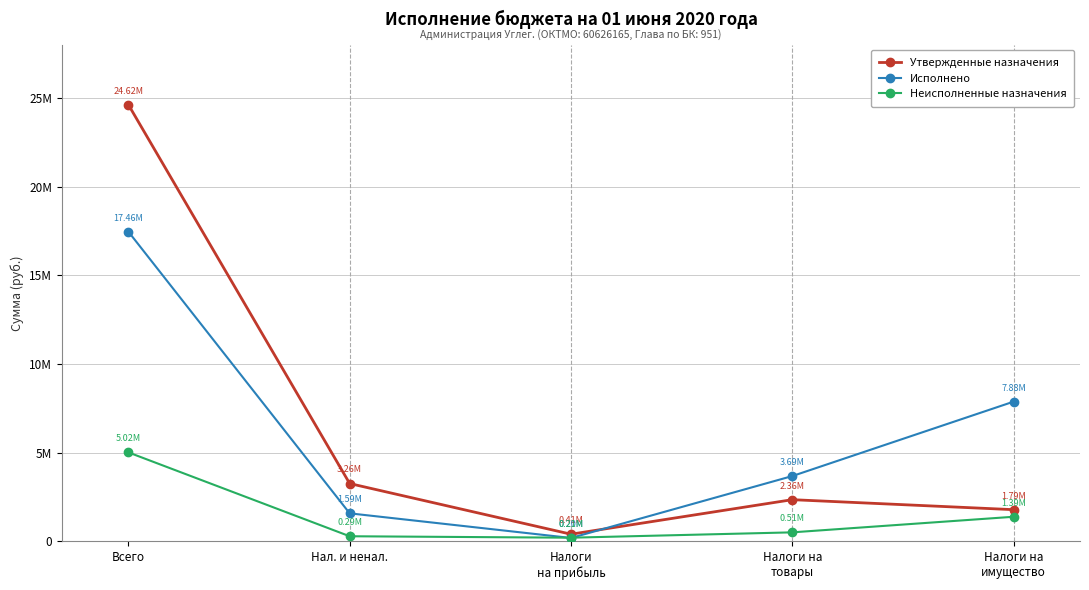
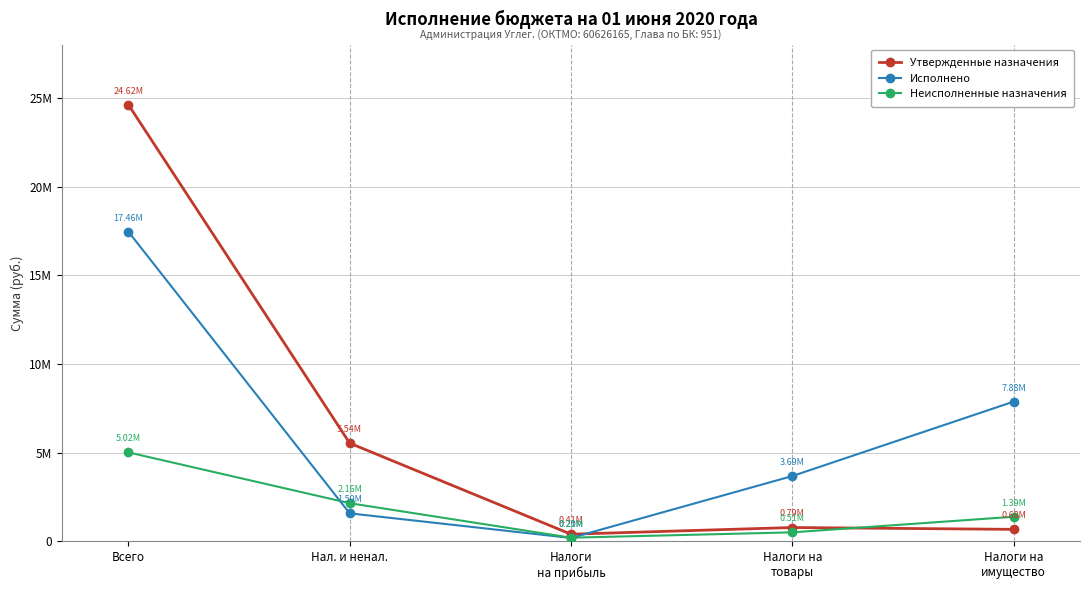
Утвержденные назначения, Нал. и ненал.: 3.26M -> 5.54M
Неисполненные назначения, Нал. и ненал.: 0.29M -> 2.16M
Утвержденные назначения, Налоги на товары: 2.36M -> 0.79M
Утвержденные назначения, Налоги на имущество: 1.79M -> 0.68M
